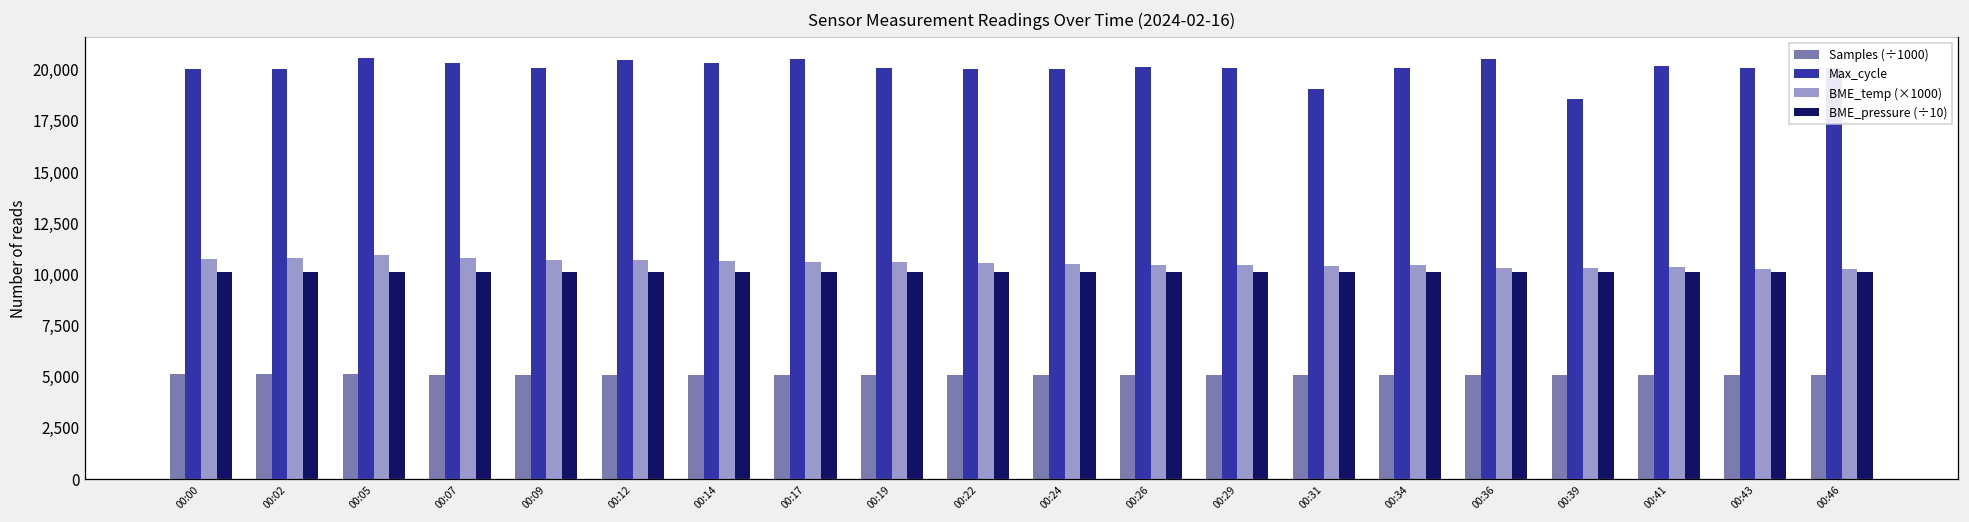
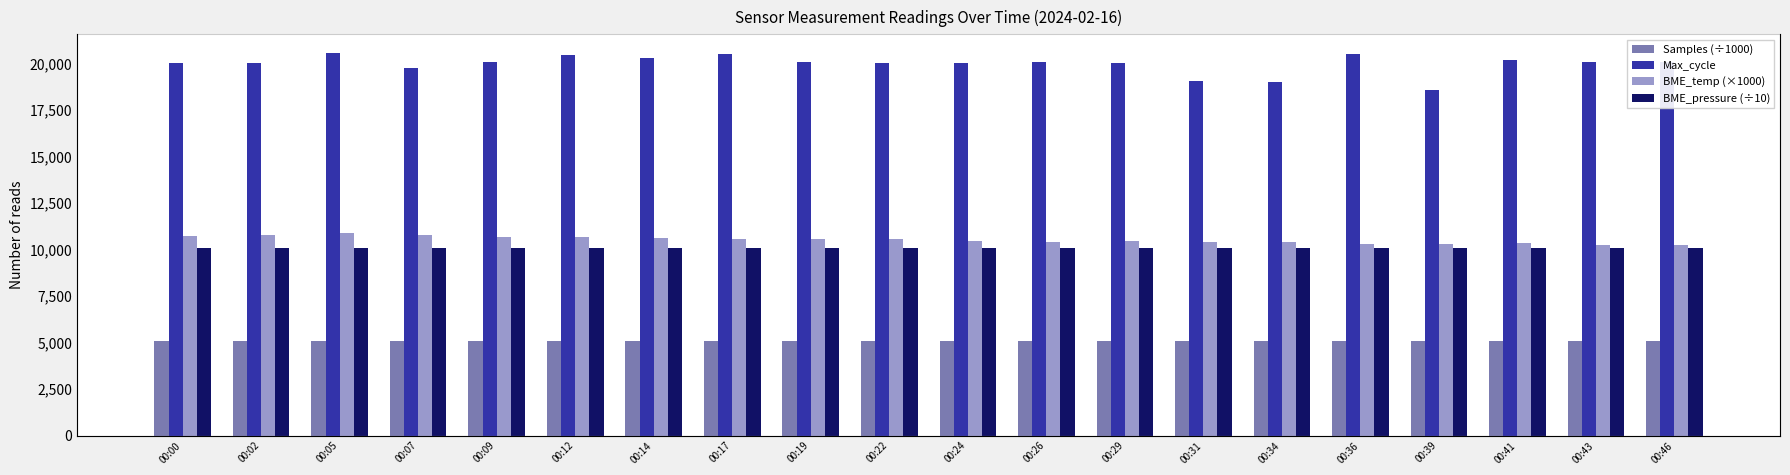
Max_cycle, 00:07: 20,300 -> 19,700
Max_cycle, 00:34: 20,000 -> 19,000
